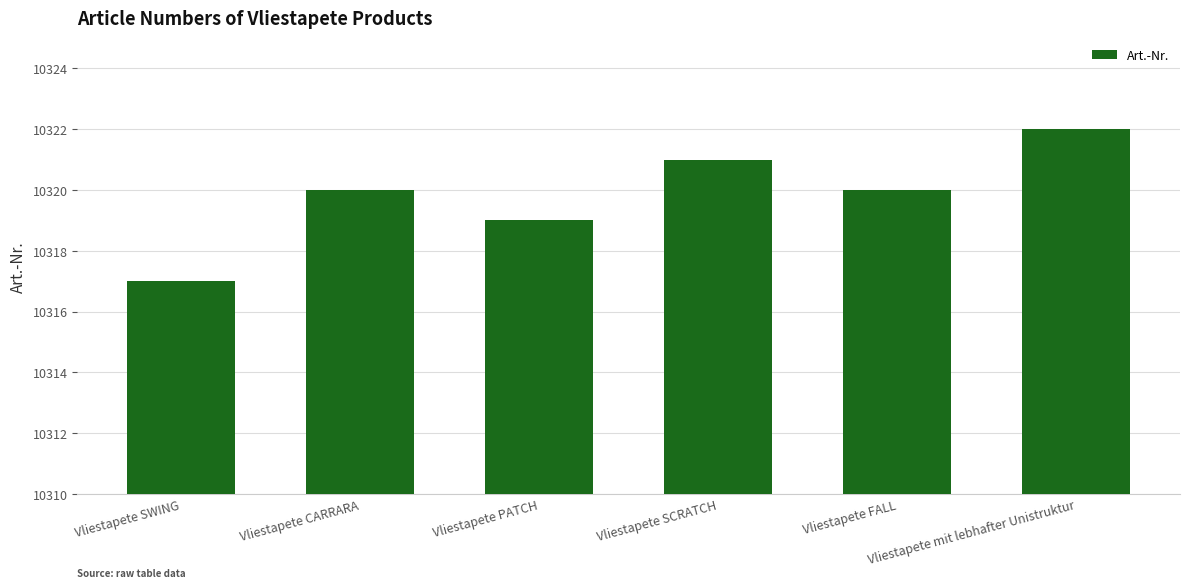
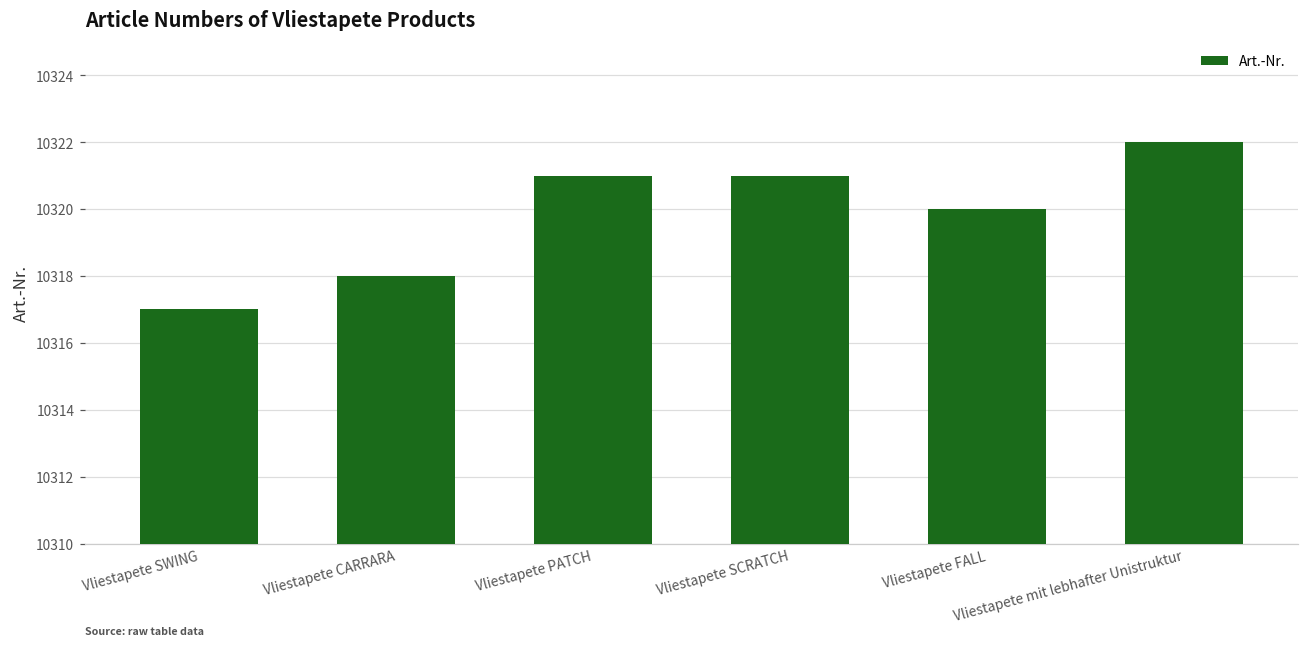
Vliestapete CARRARA: 10320 -> 10318
Vliestapete PATCH: 10319 -> 10321
